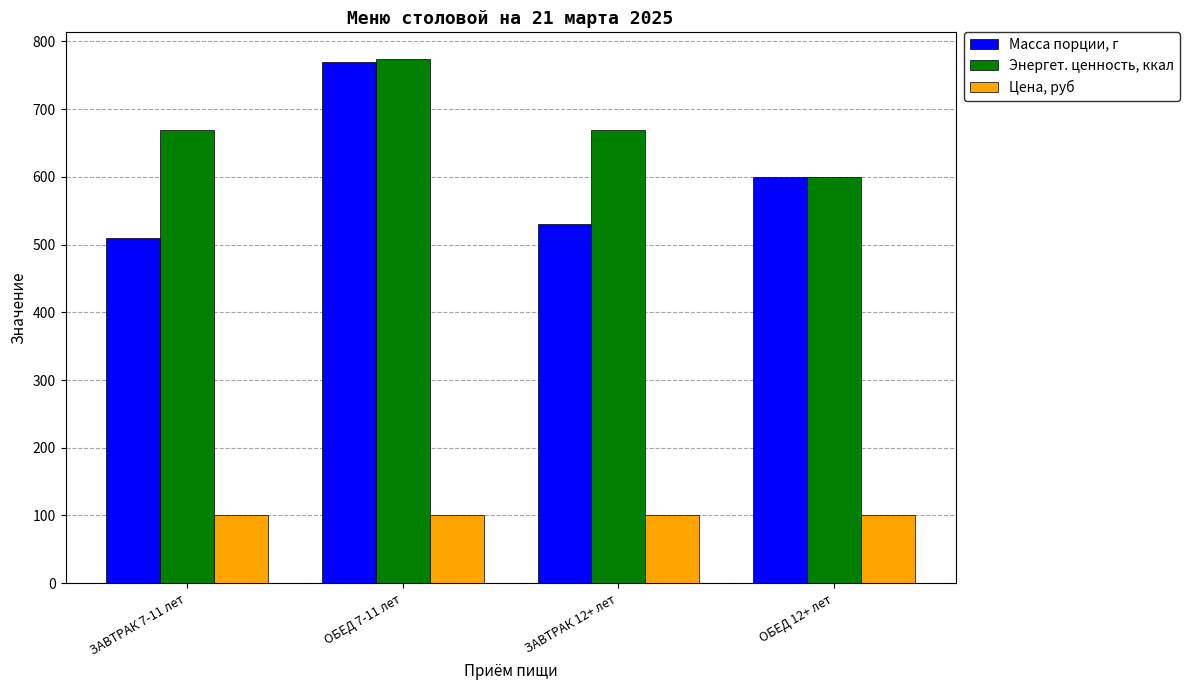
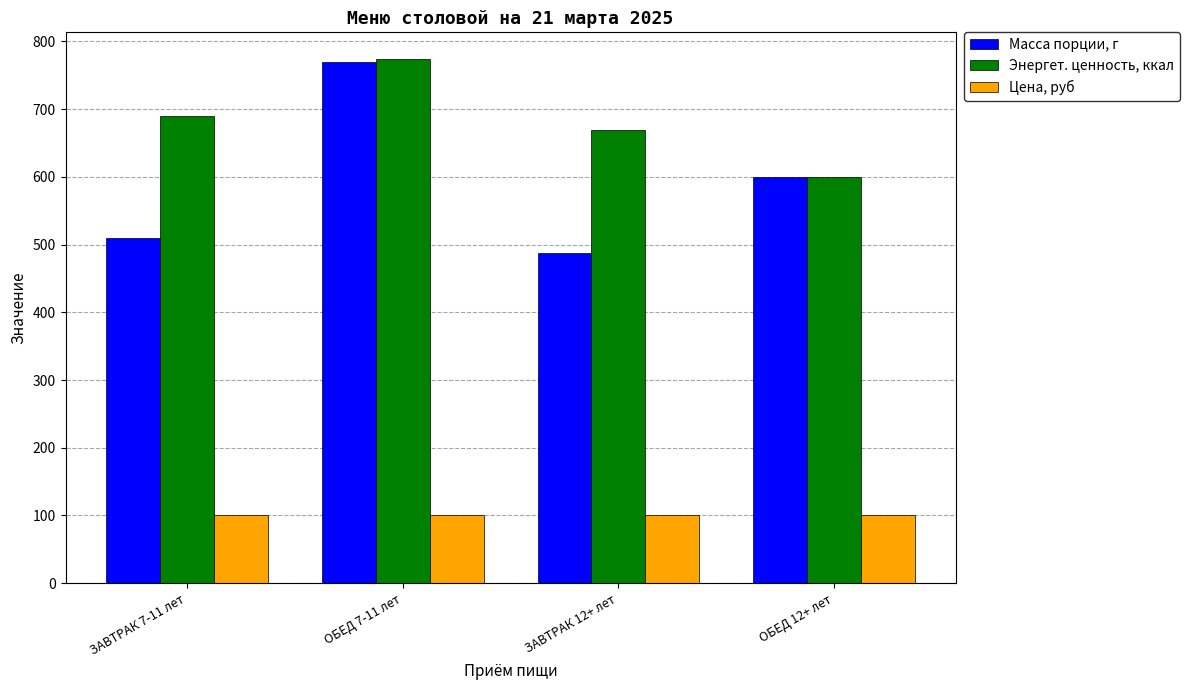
Энергет. ценность, ккал, ЗАВТРАК 7-11 лет: 670 -> 690
Масса порции, г, ЗАВТРАК 12+ лет: 530 -> 490
